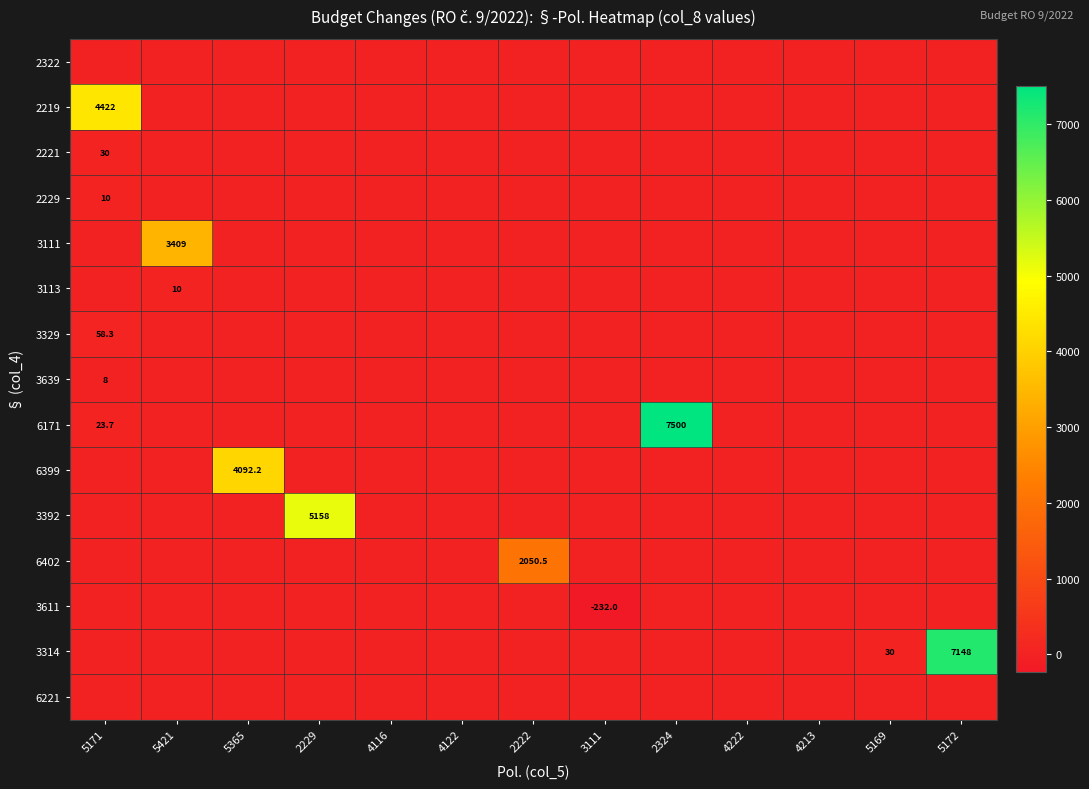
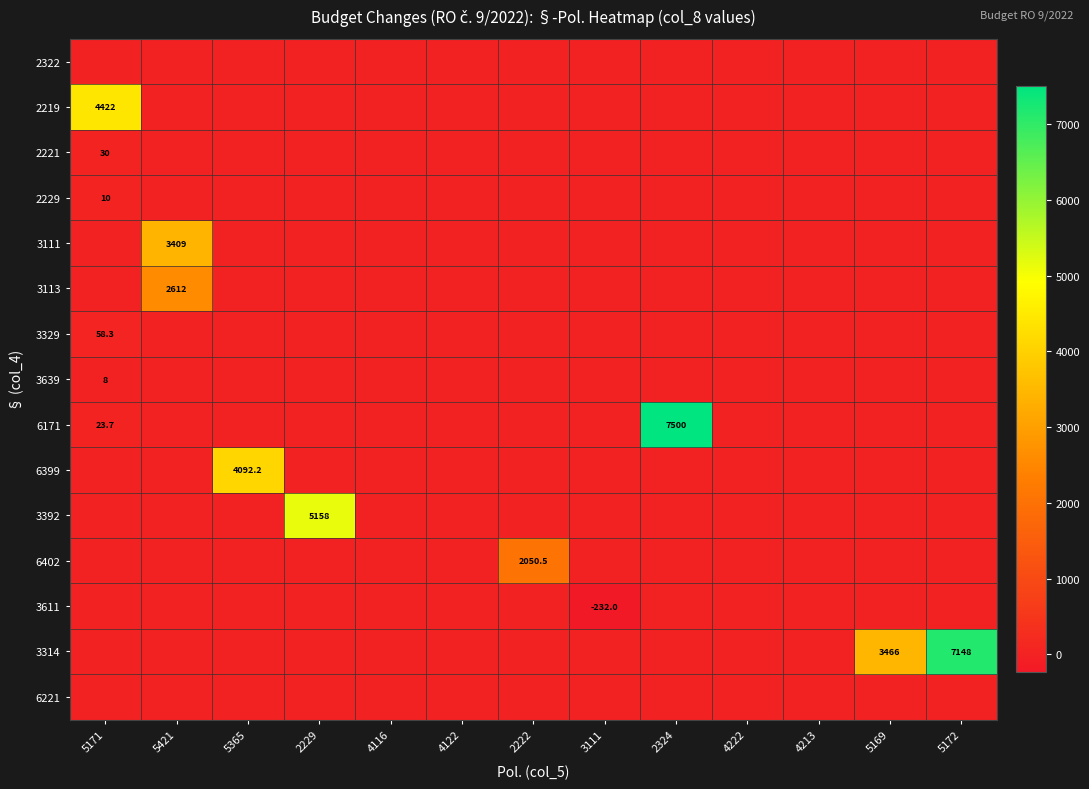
3113, 5421: 10 -> 2612
3314, 5169: 30 -> 3466
